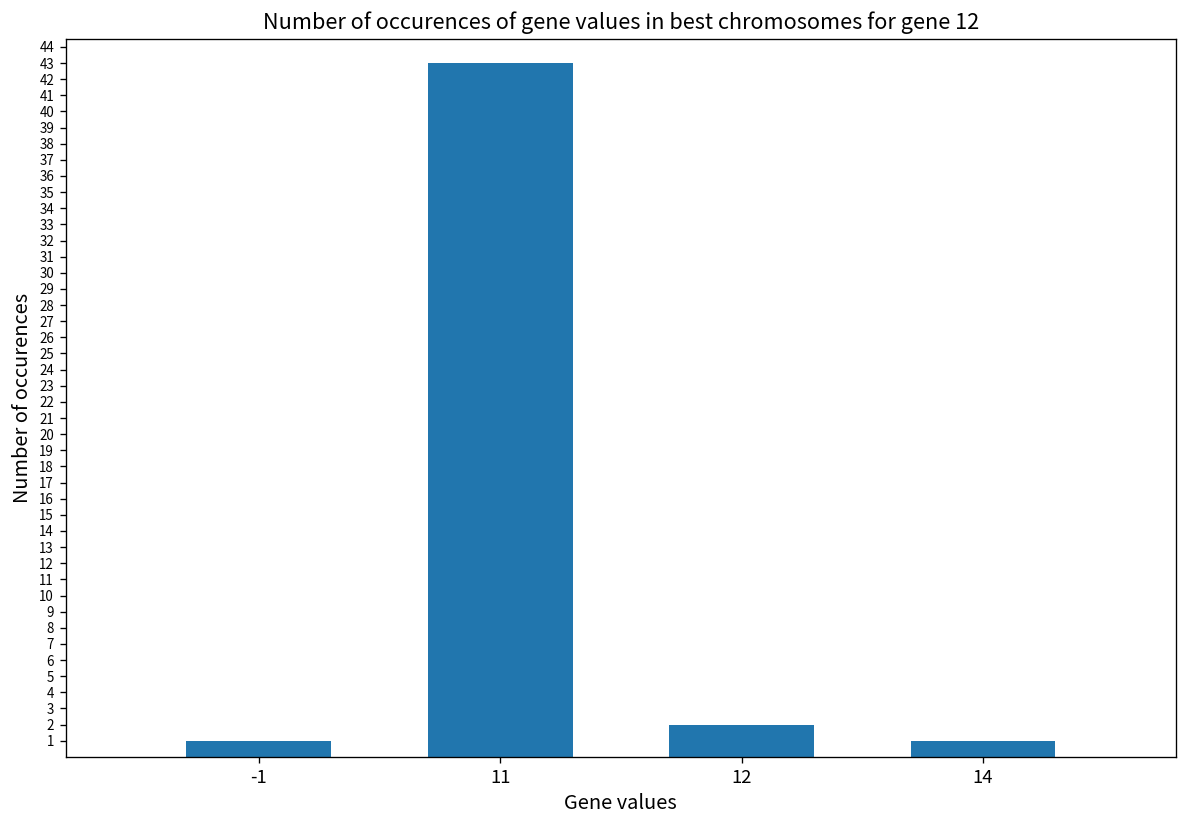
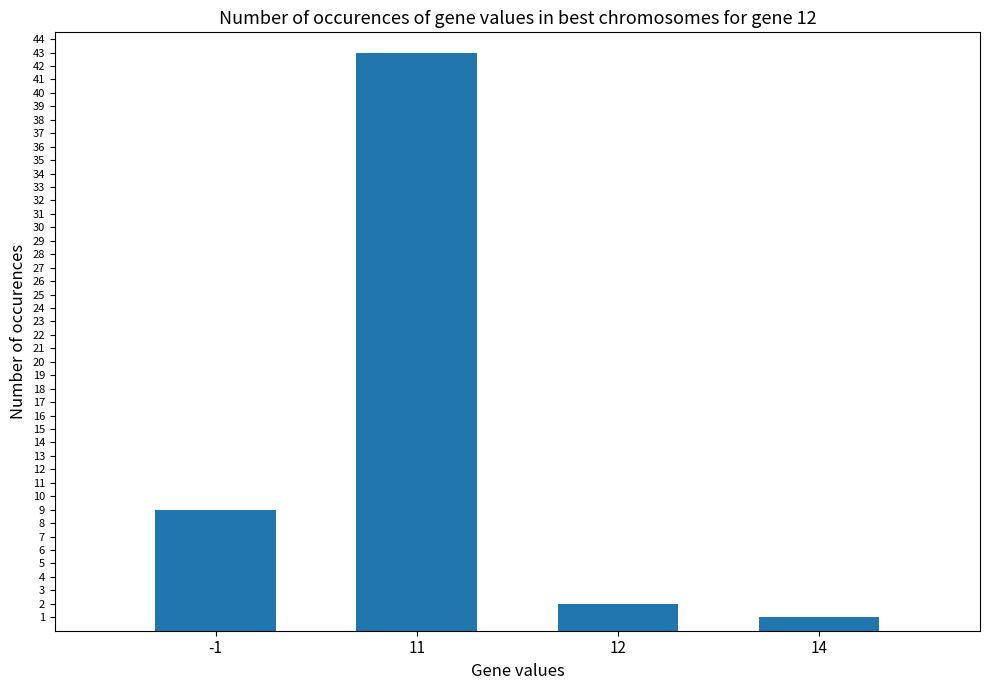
-1: 1 -> 9
